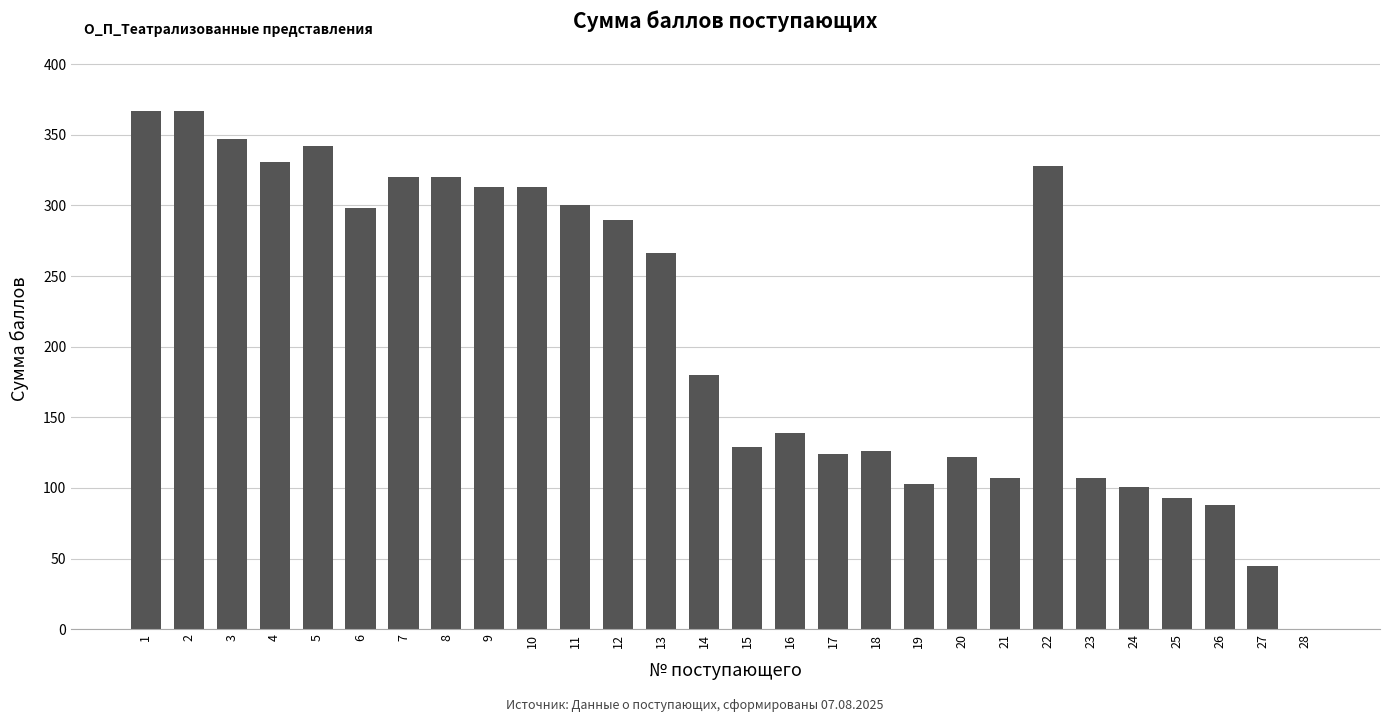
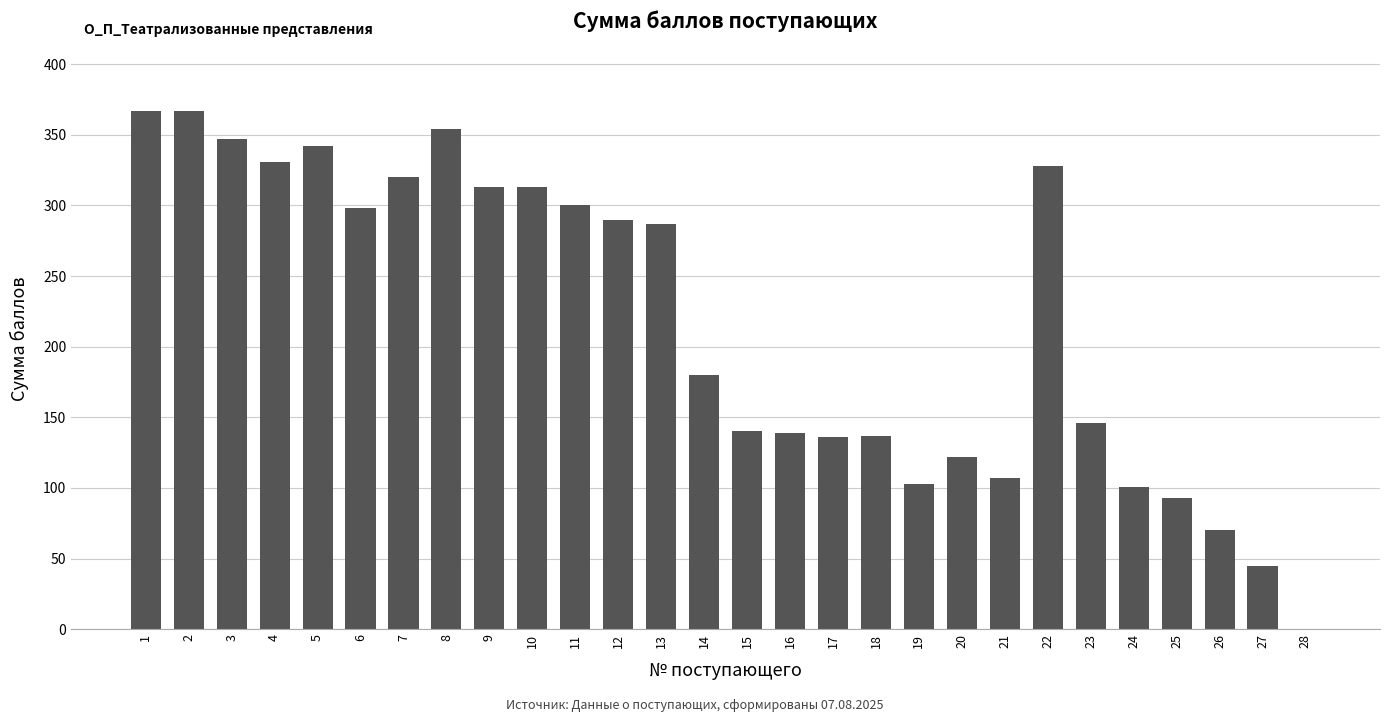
8: 320 -> 354
13: 266 -> 287
15: 129 -> 140
17: 124 -> 136
18: 126 -> 137
23: 107 -> 146
26: 88 -> 70
